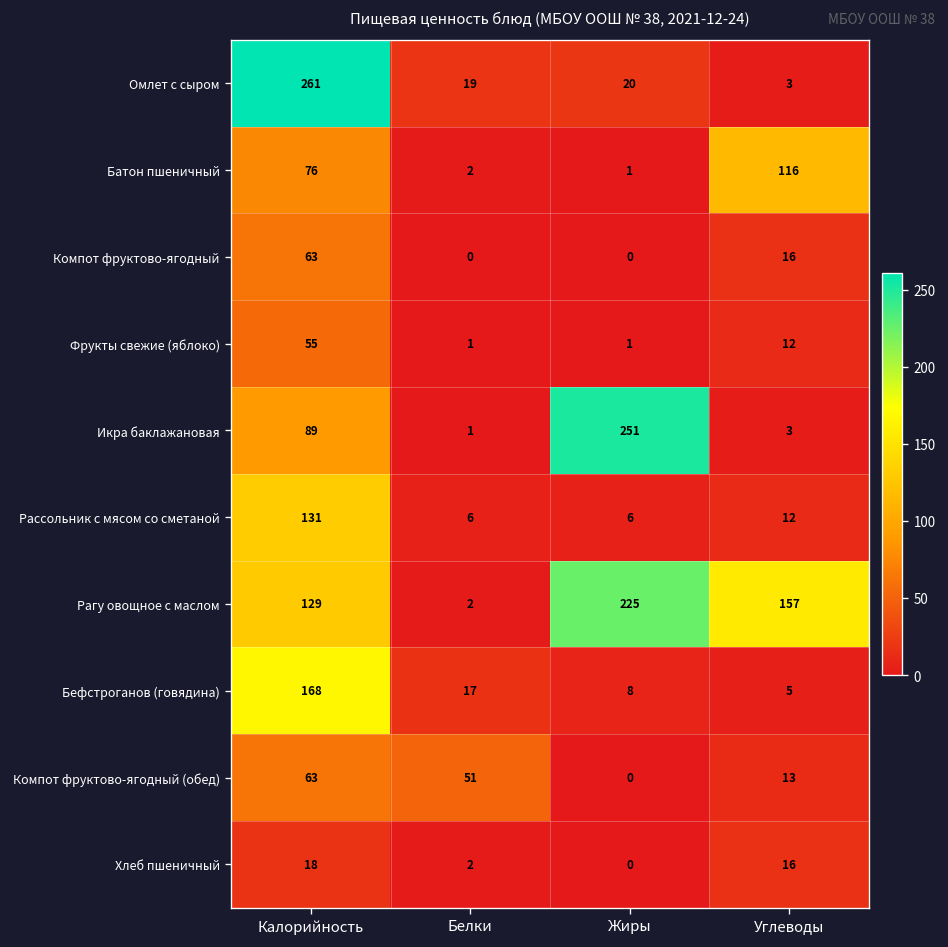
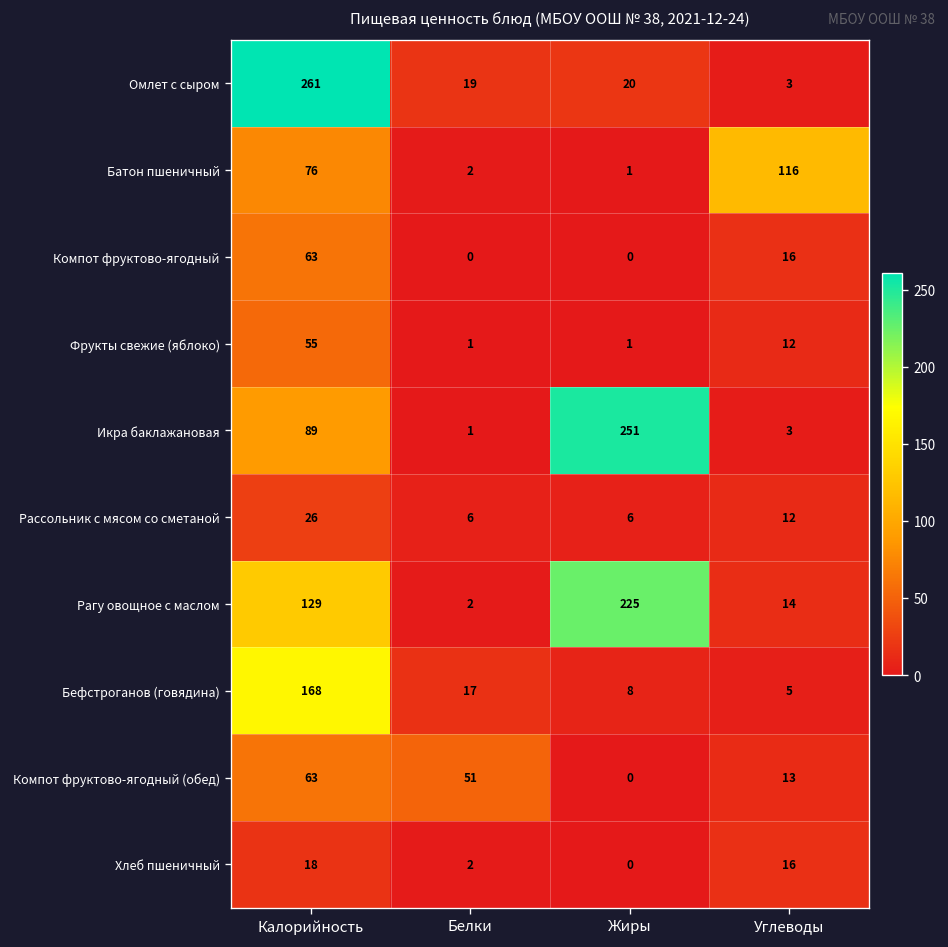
Рассольник с мясом со сметаной, Калорийность: 131 -> 26
Рагу овощное с маслом, Углеводы: 157 -> 14
